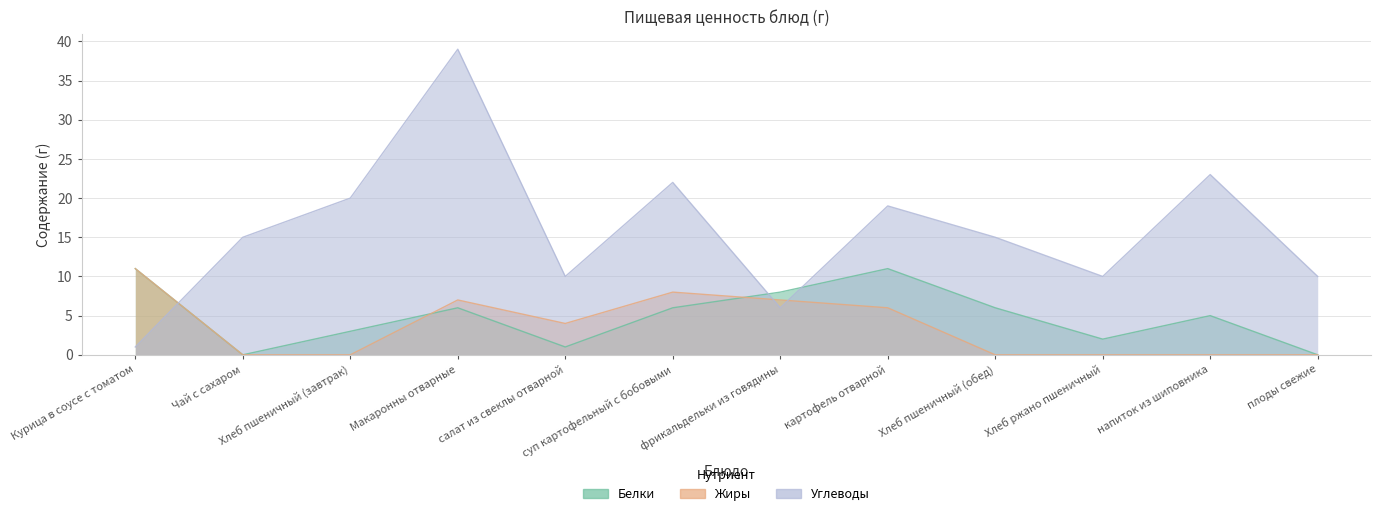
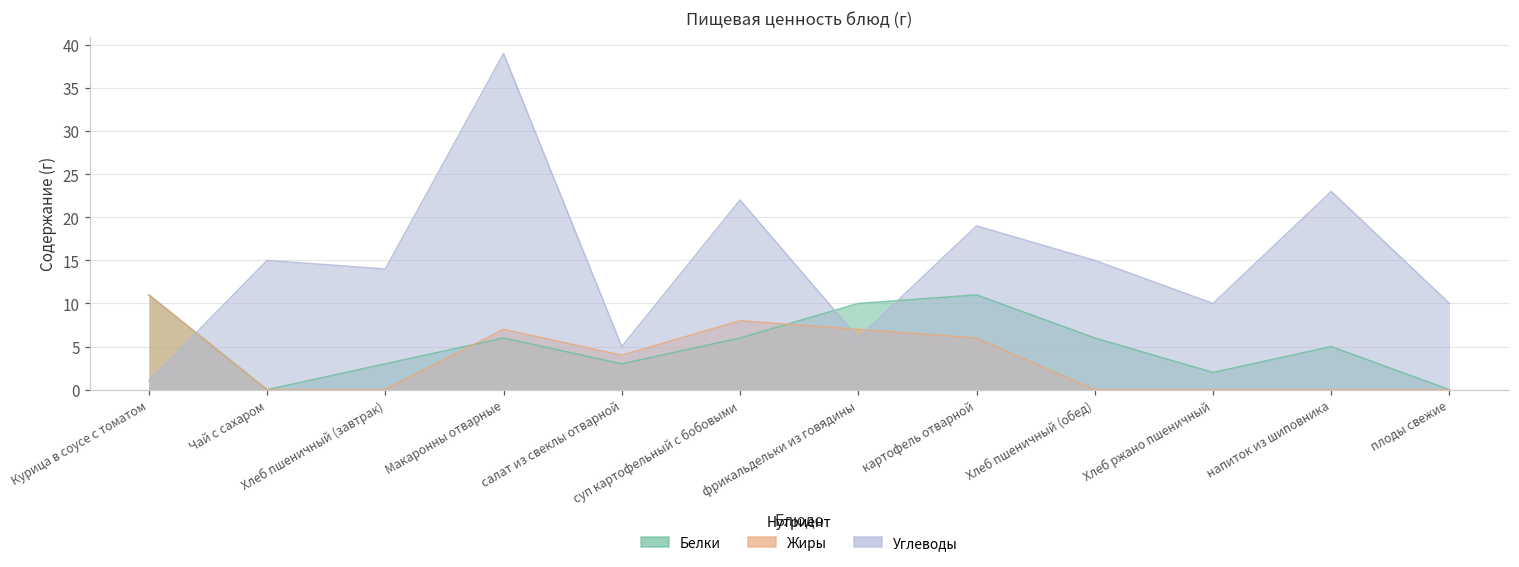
Углеводы, Хлеб пшеничный (завтрак): 20 -> 14
Белки, салат из свеклы отварной: 1 -> 3
Углеводы, салат из свеклы отварной: 10 -> 5
Белки, фрикальдельки из говядины: 8 -> 10
